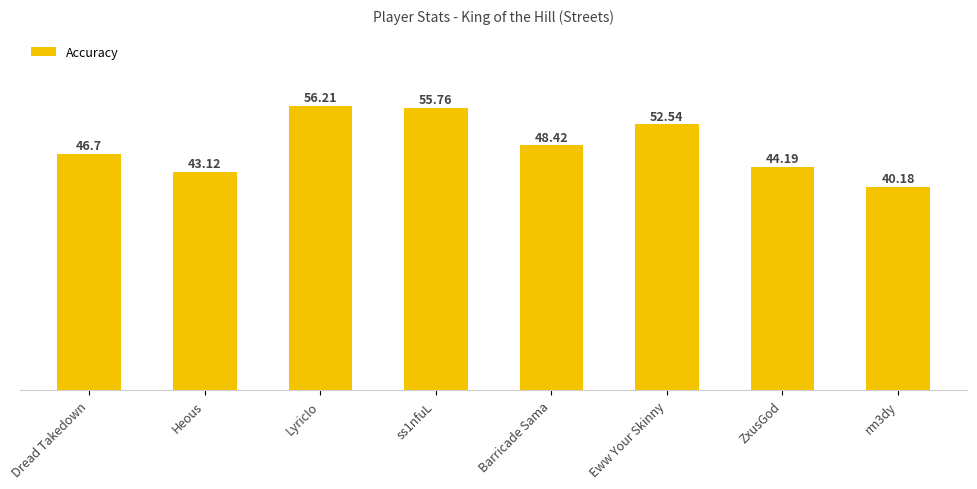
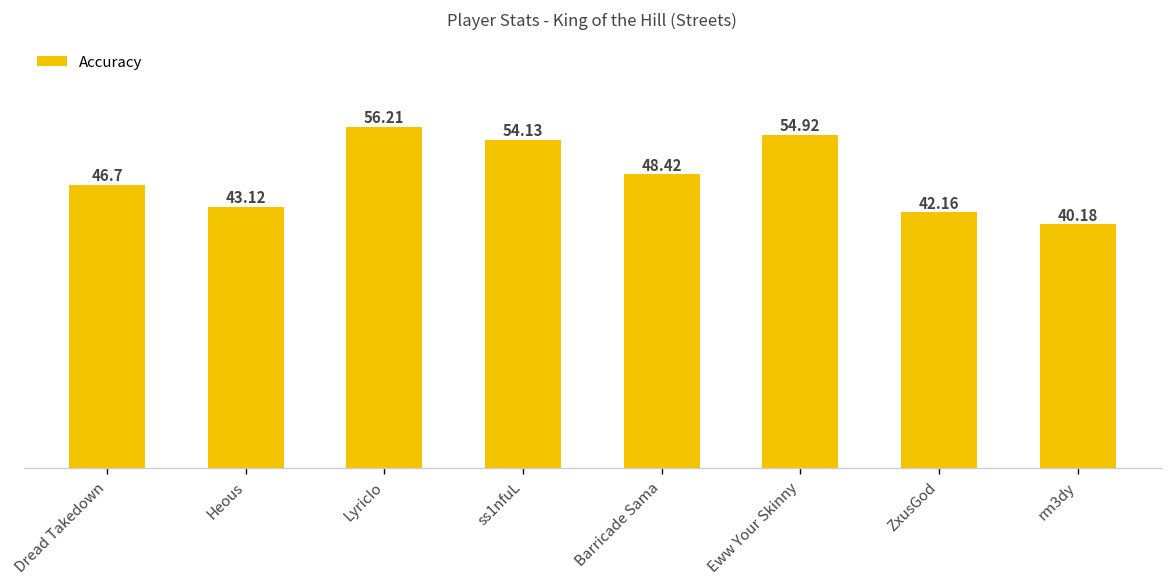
ss1nfuL: 55.76 -> 54.13
Eww Your Skinny: 52.54 -> 54.92
ZxusGod: 44.19 -> 42.16
